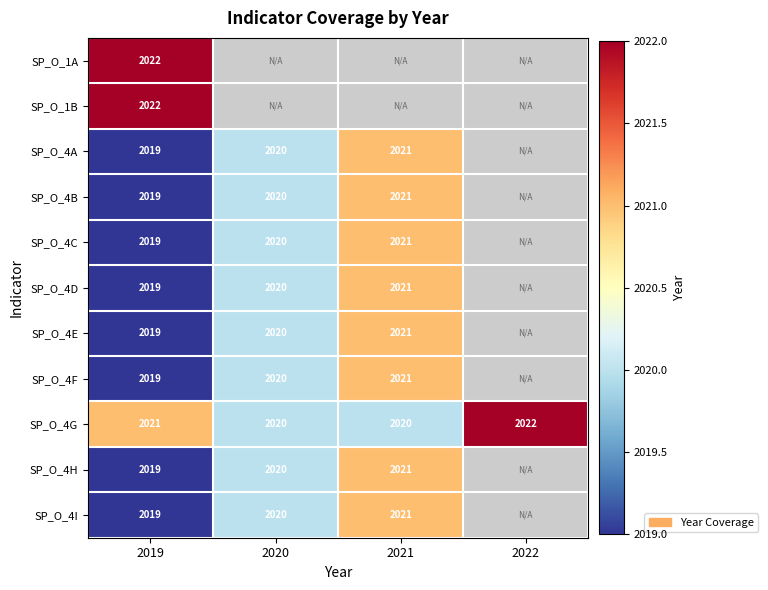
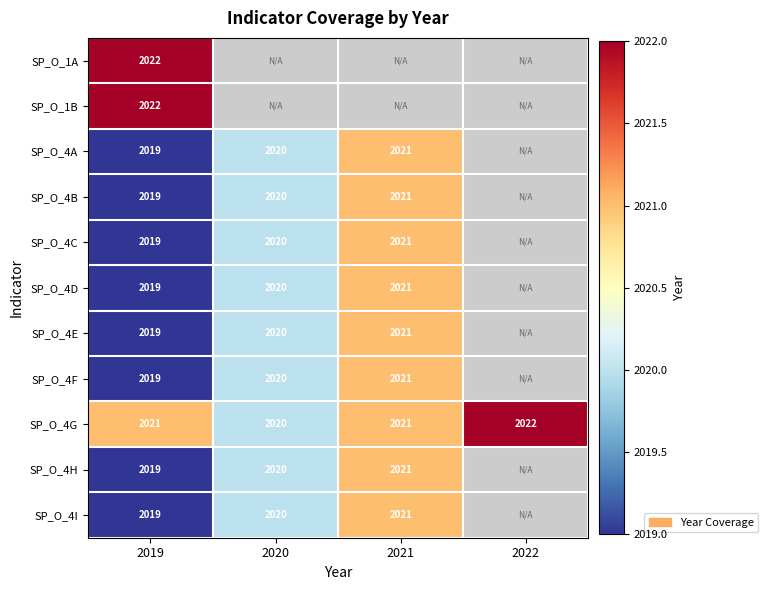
SP_O_4G, 2021: 2020 -> 2021
